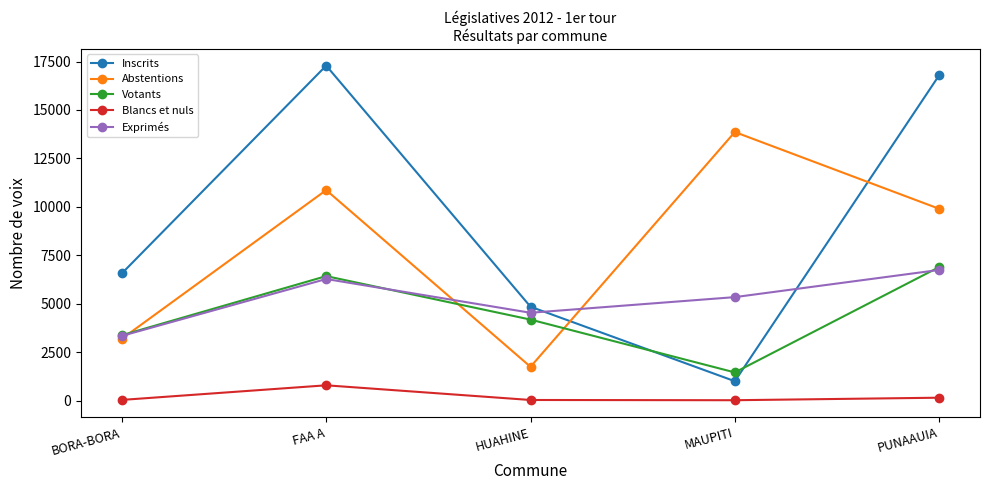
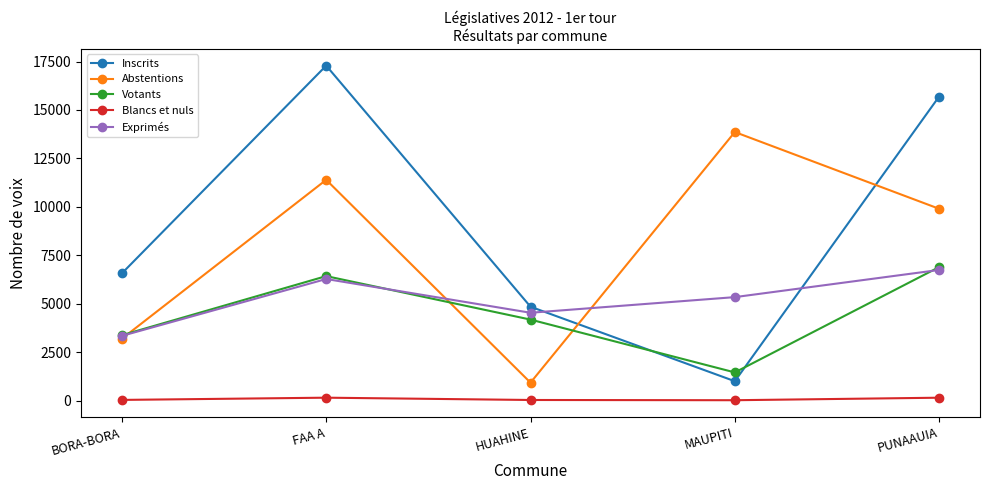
Abstentions, FAA A: 10900 -> 11400
Blancs et nuls, FAA A: 800 -> 100
Abstentions, HUAHINE: 1700 -> 900
Inscrits, PUNAAUIA: 16800 -> 15700
